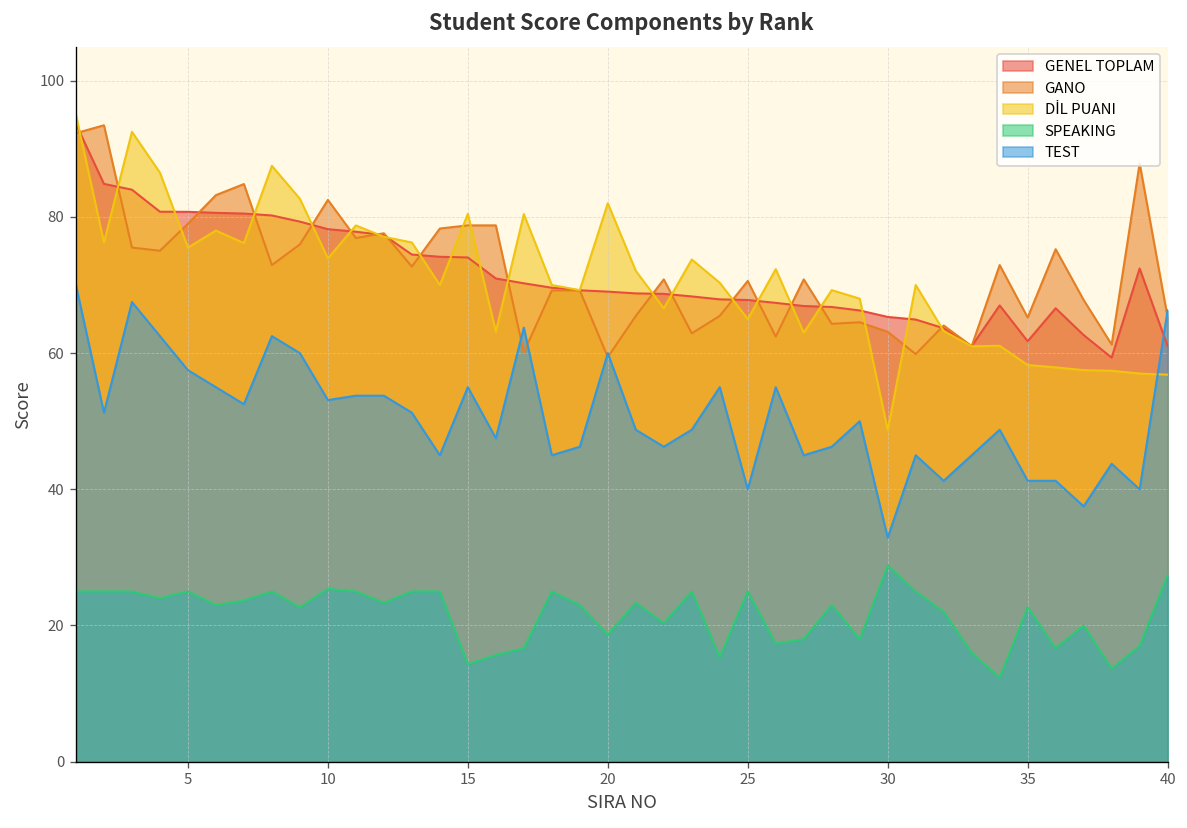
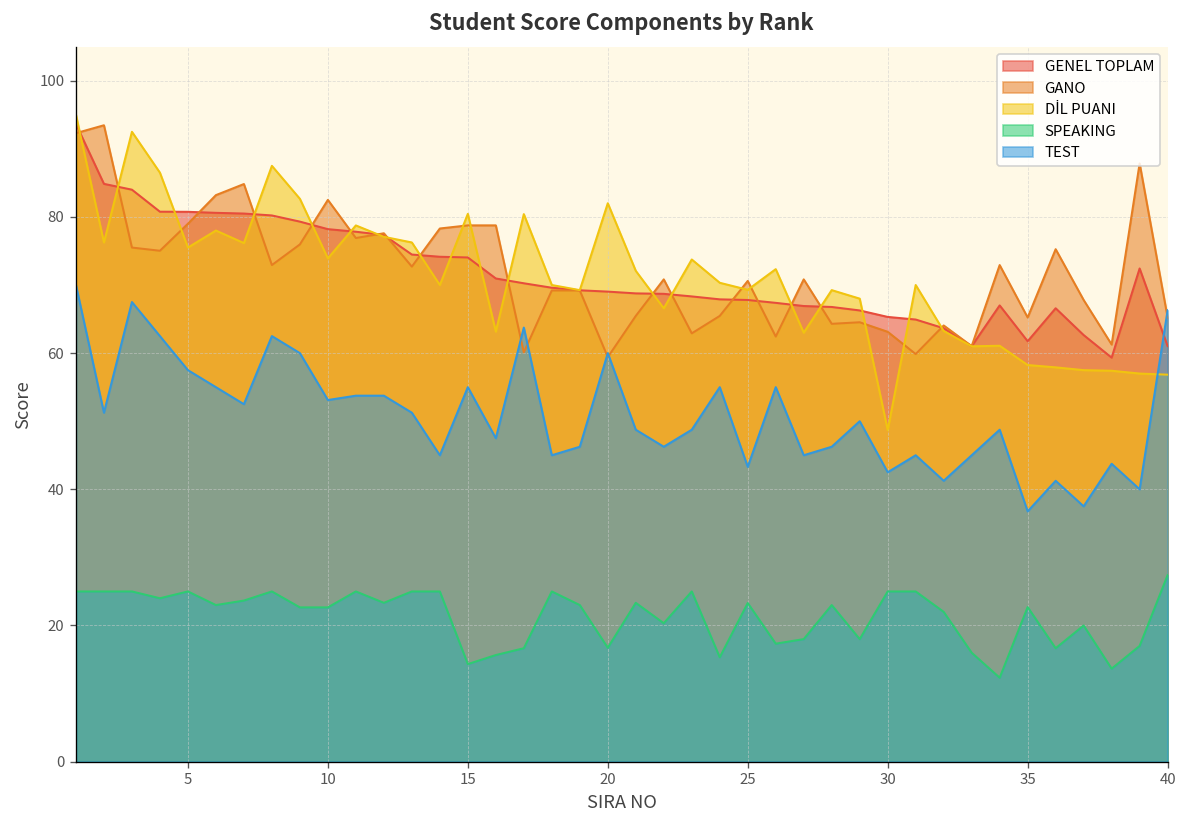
SPEAKING, 10: 25 -> 23
SPEAKING, 20: 19 -> 17
DİL PUANI, 25: 65 -> 69
SPEAKING, 25: 25 -> 23
TEST, 25: 40 -> 43
SPEAKING, 30: 29 -> 25
TEST, 30: 33 -> 43
TEST, 35: 41 -> 37
